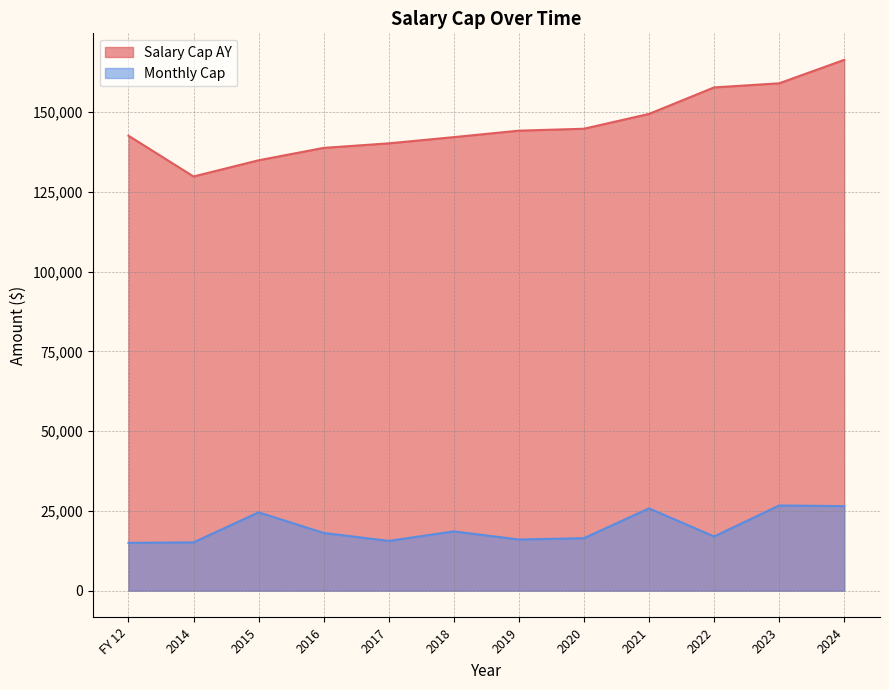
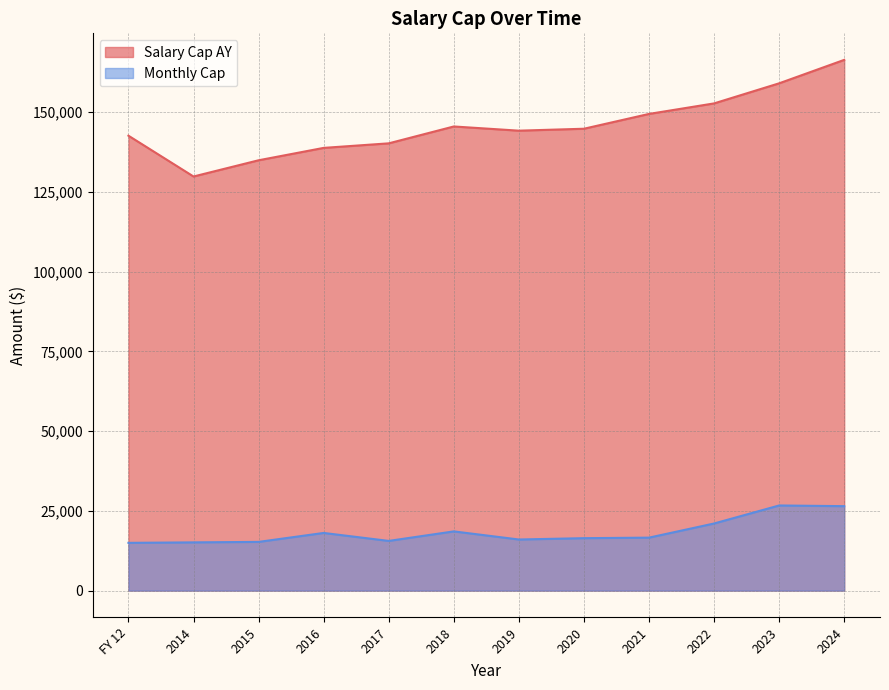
Monthly Cap, 2015: 25,000 -> 15,000
Salary Cap AY, 2018: 142,000 -> 146,000
Monthly Cap, 2021: 26,000 -> 17,000
Salary Cap AY, 2022: 158,000 -> 153,000
Monthly Cap, 2022: 17,000 -> 21,000
